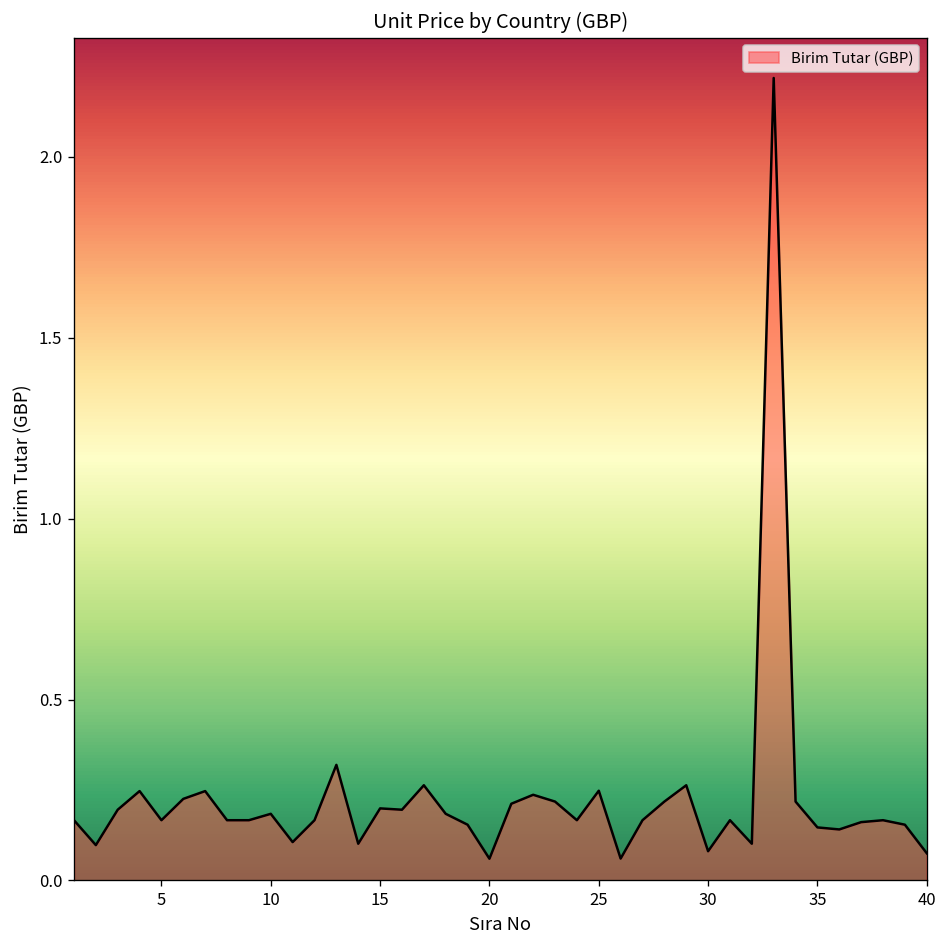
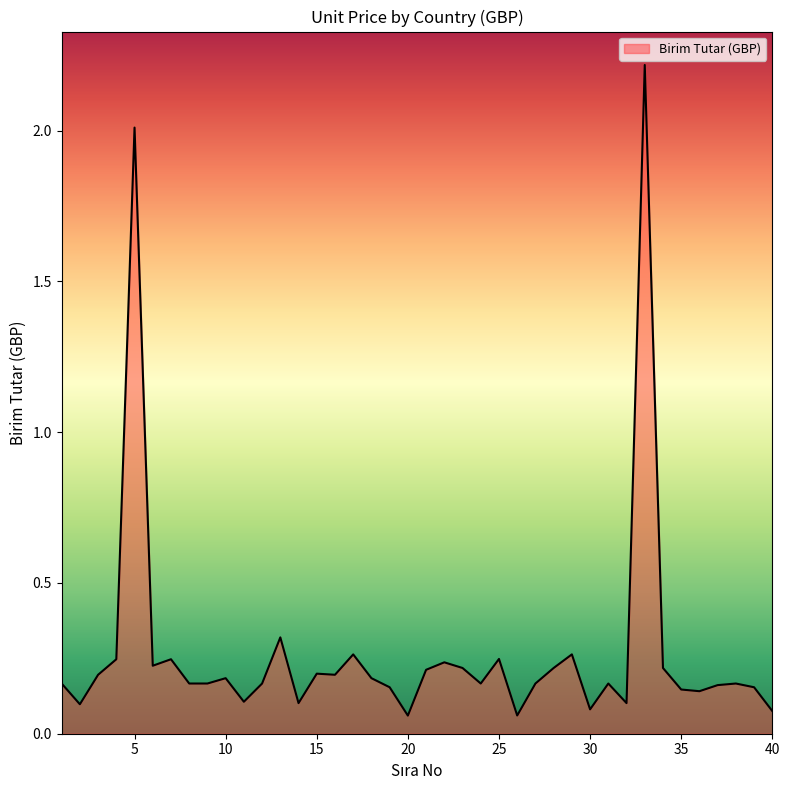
5: 0.17 -> 2.01
